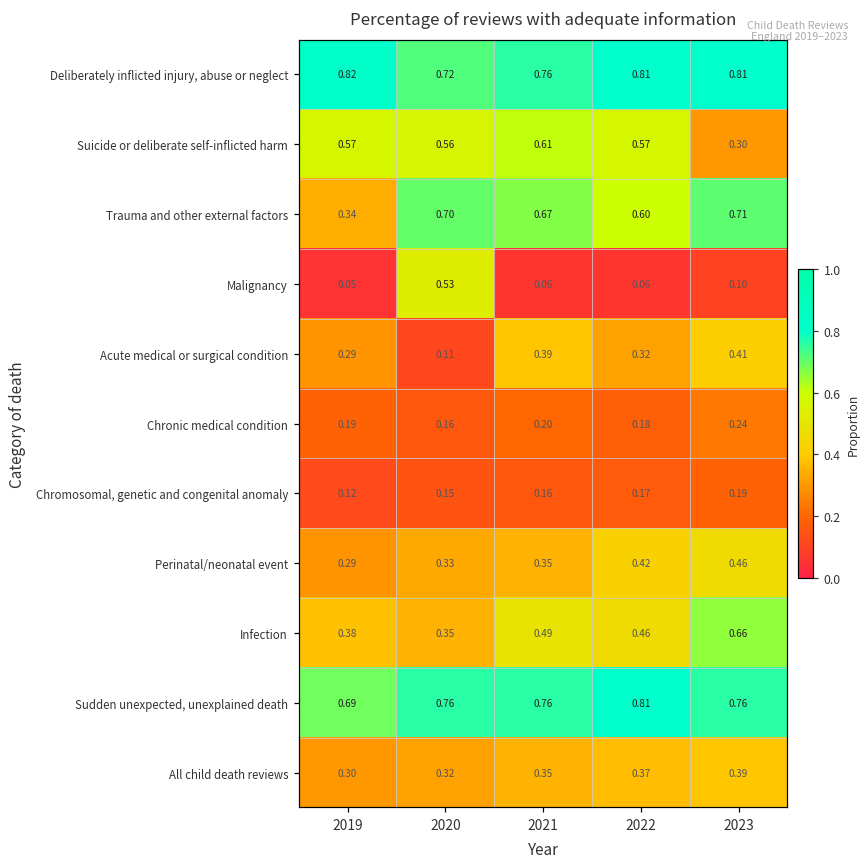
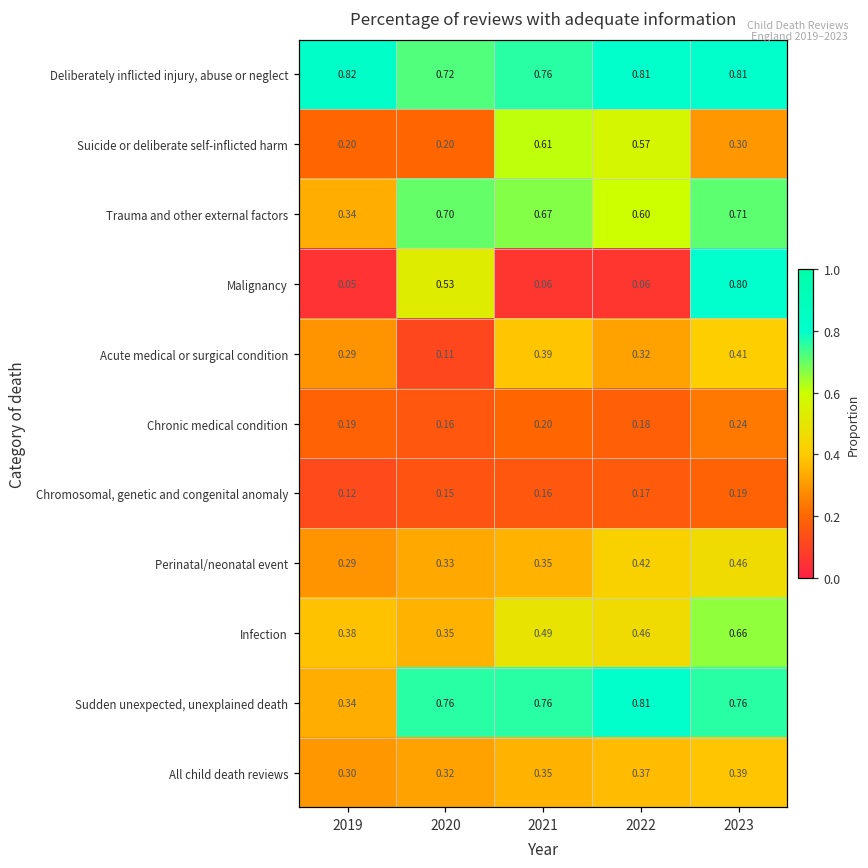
Suicide or deliberate self-inflicted harm, 2019: 0.57 -> 0.20
Suicide or deliberate self-inflicted harm, 2020: 0.56 -> 0.20
Malignancy, 2023: 0.10 -> 0.80
Sudden unexpected, unexplained death, 2019: 0.69 -> 0.34
